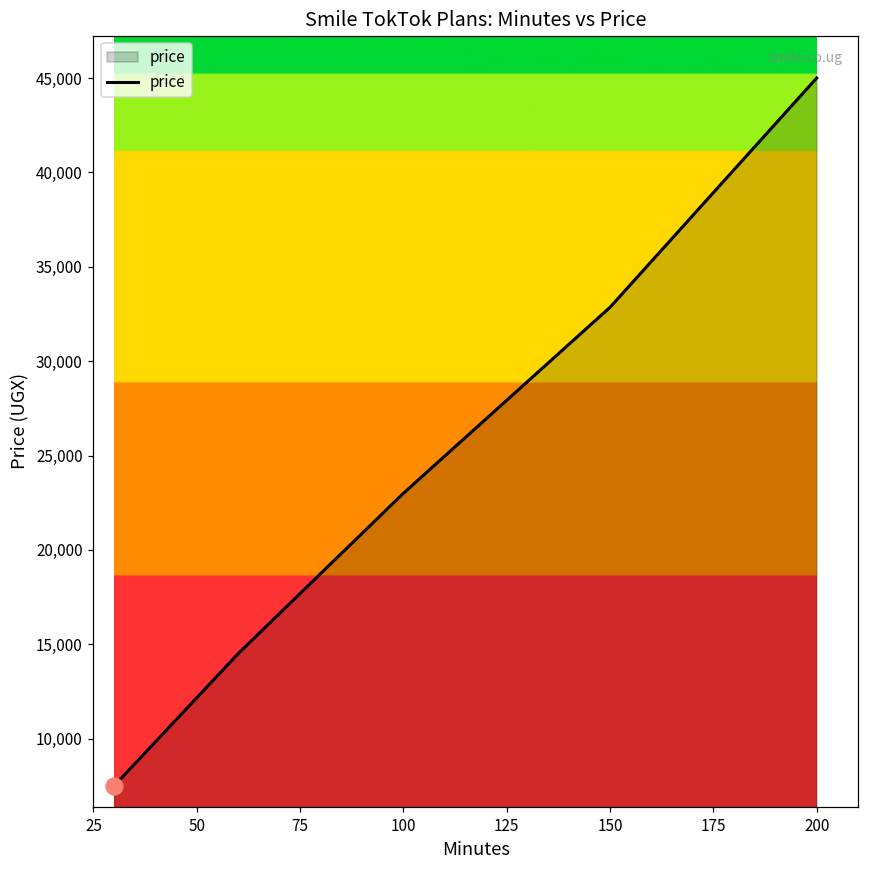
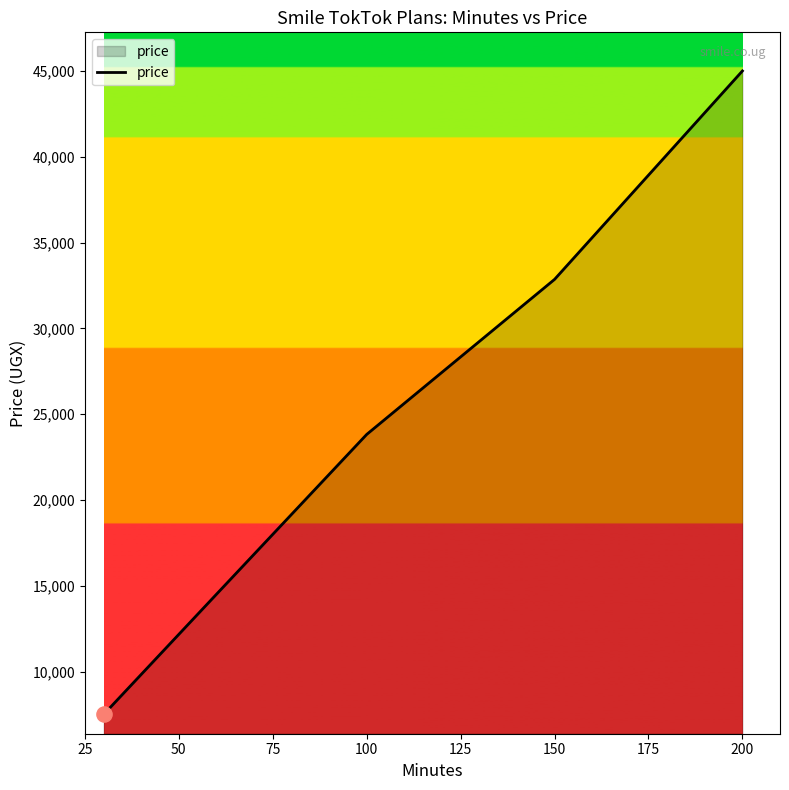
price, 100: 23,000 -> 23,800
